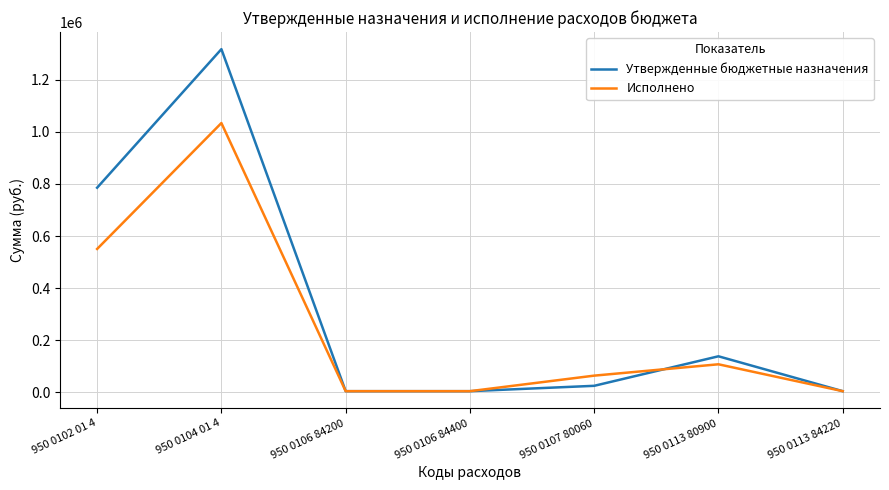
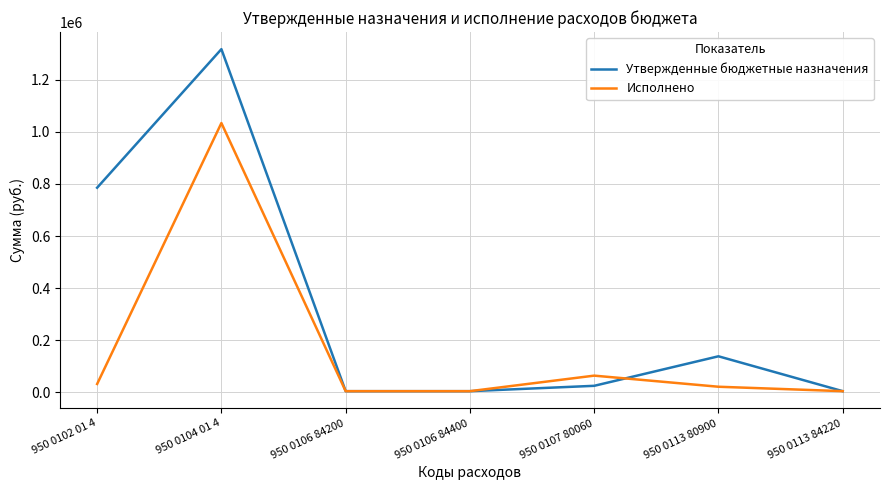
Исполнено, 950 0102 01 4: 550000 -> 30000
Исполнено, 950 0113 80900: 110000 -> 20000
